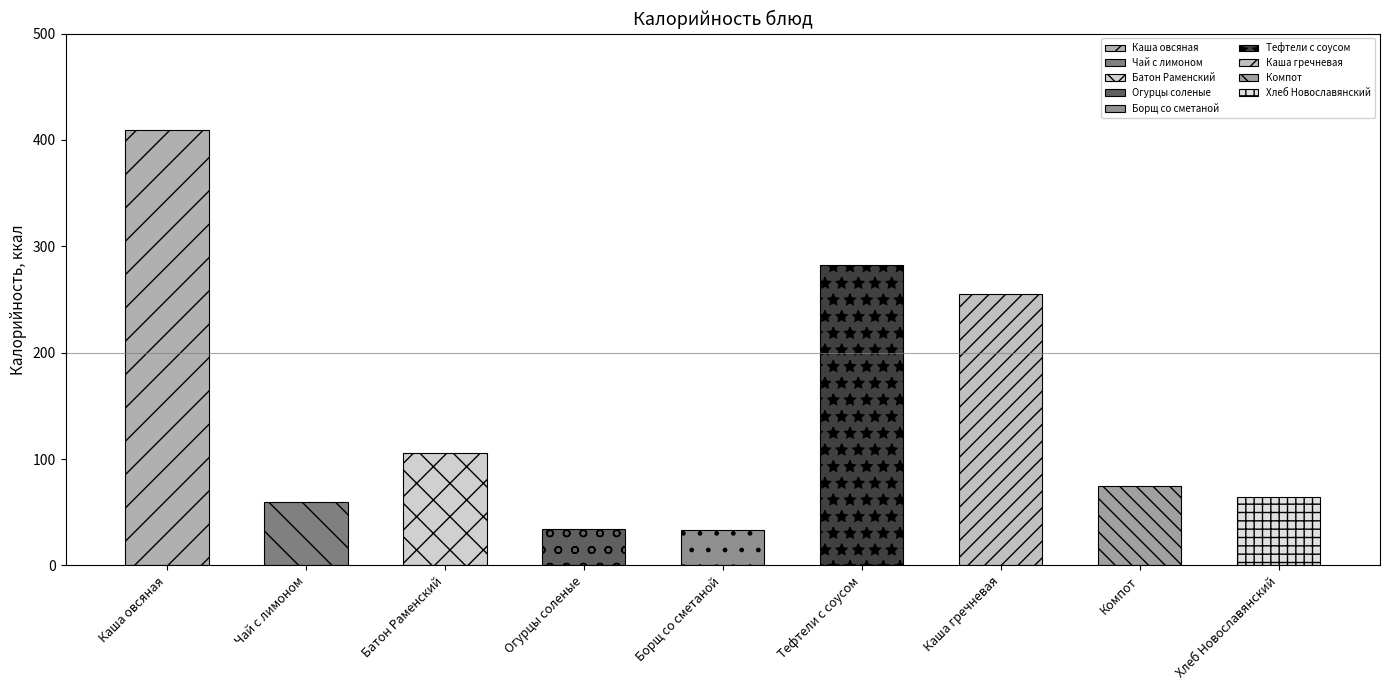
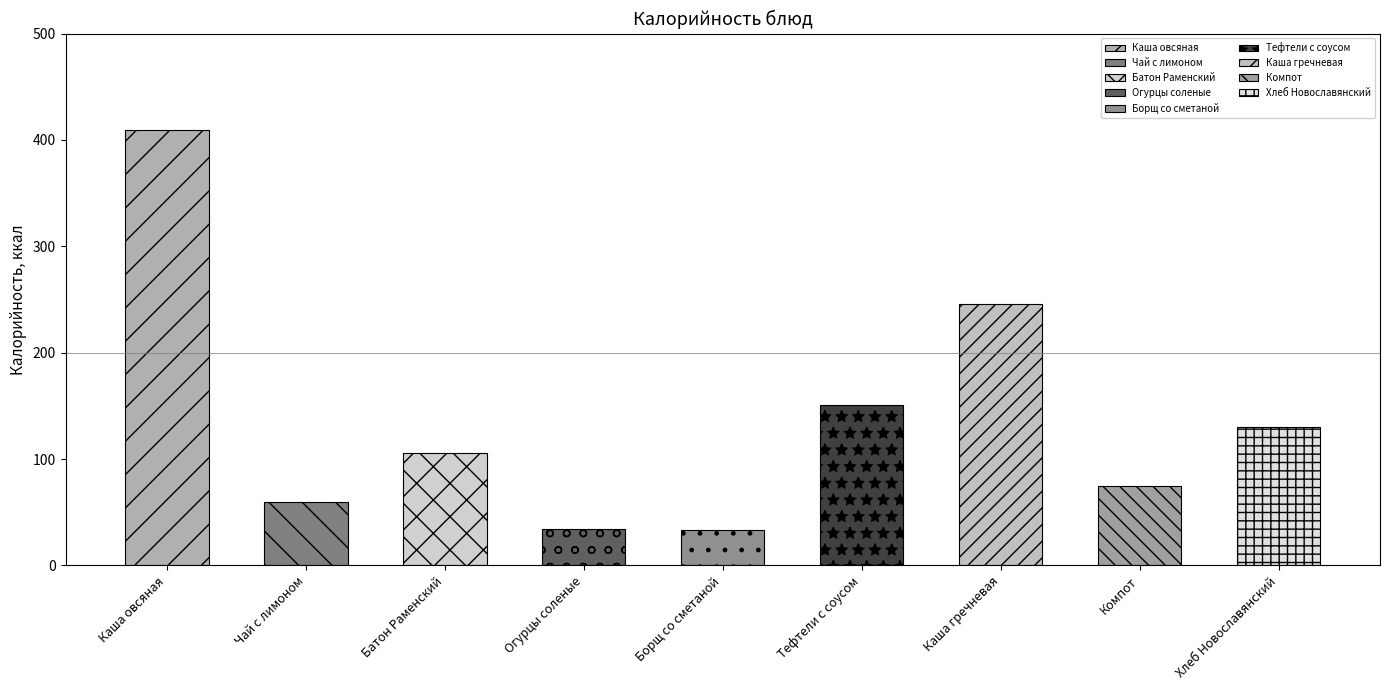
Тефтели с соусом: 282 -> 151
Каша гречневая: 255 -> 246
Хлеб Новославянский: 64 -> 130
